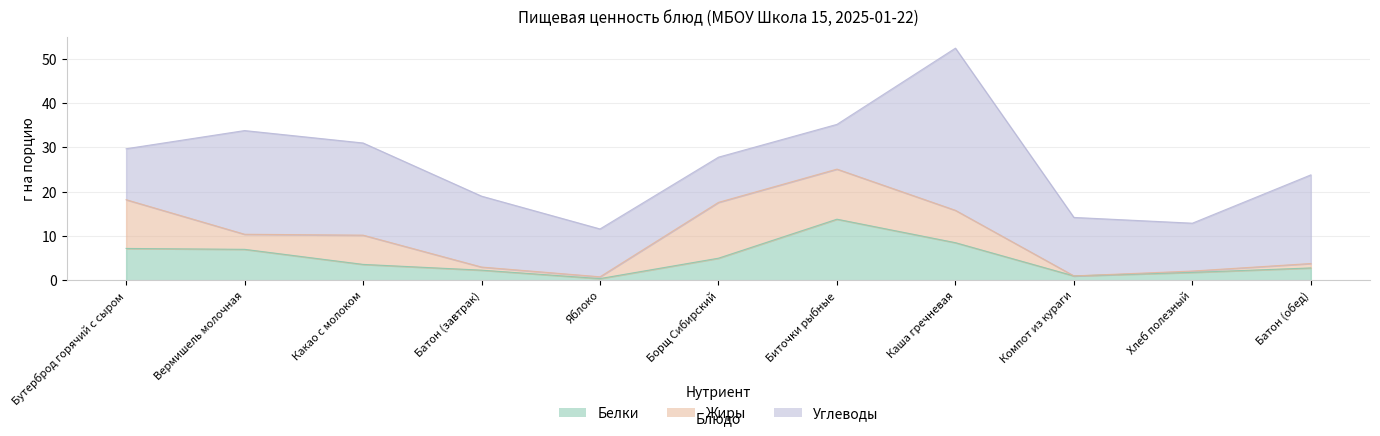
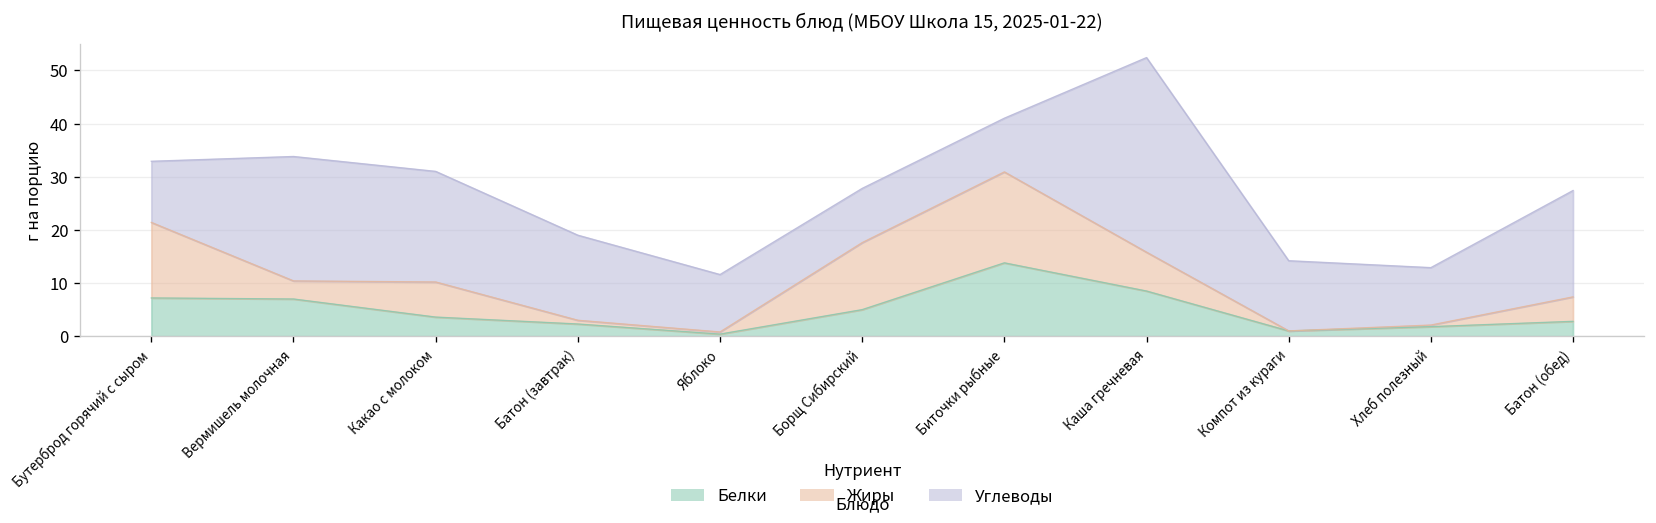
Жиры, Бутерброд горячий с сыром: 11 -> 14
Жиры, Биточки рыбные: 11 -> 17
Жиры, Батон (обед): 1 -> 5
